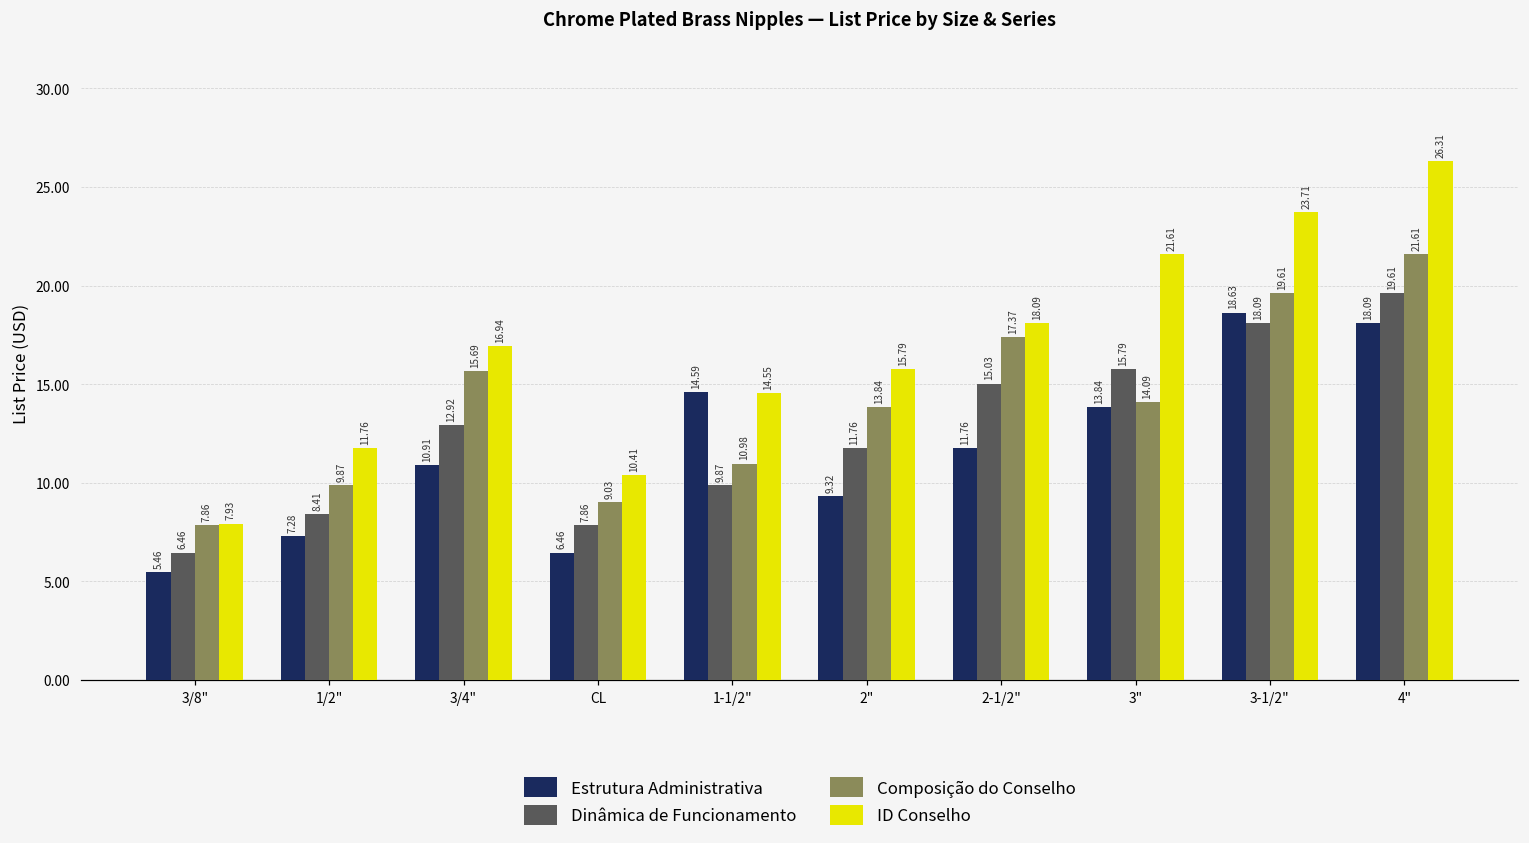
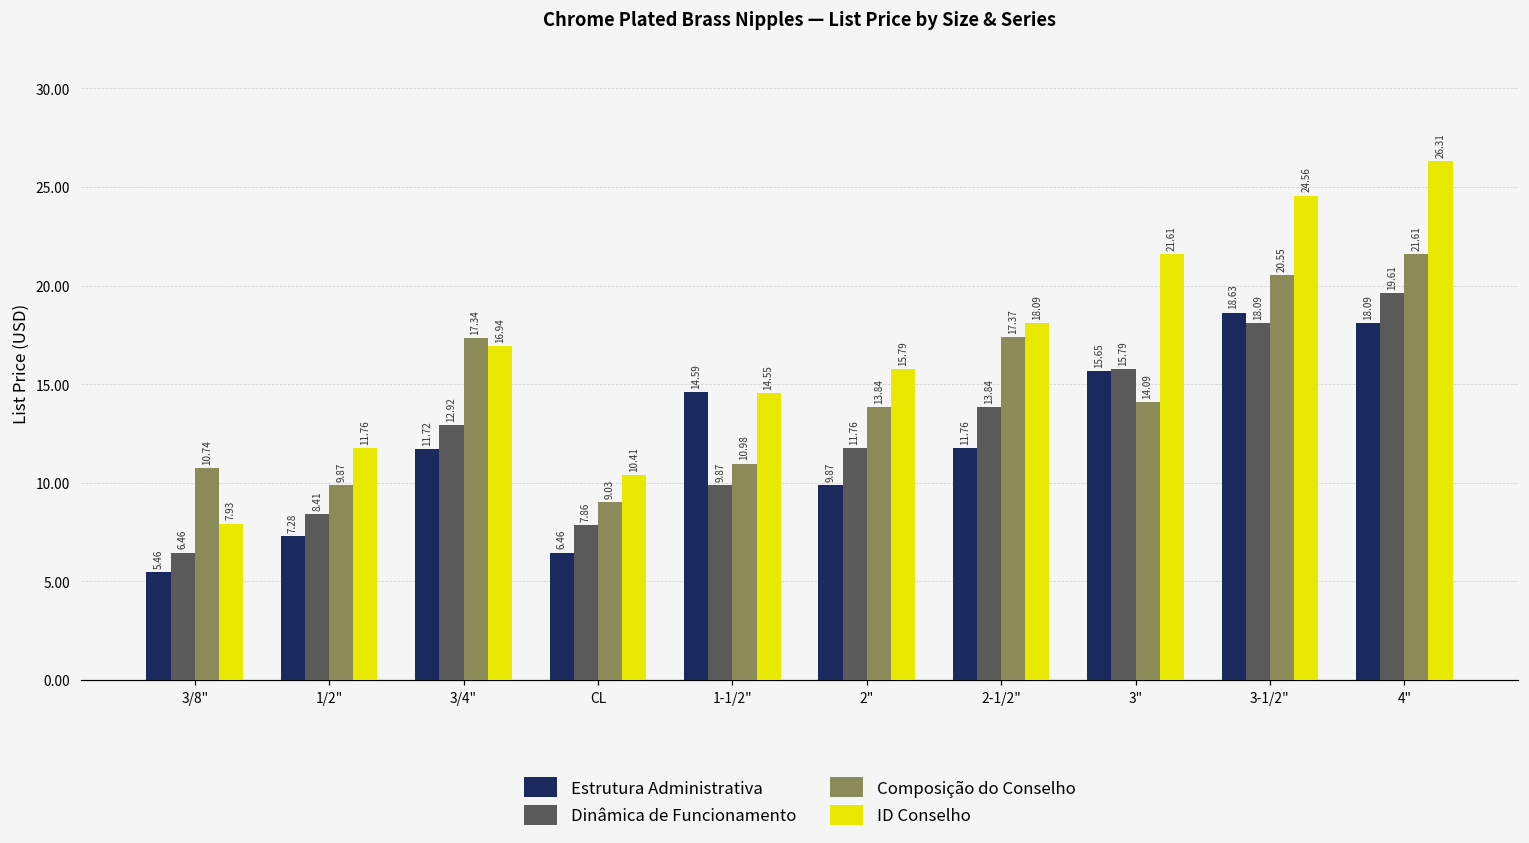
Composição do Conselho, 3/8": 7.86 -> 10.74
Estrutura Administrativa, 3/4": 10.91 -> 11.72
Composição do Conselho, 3/4": 15.69 -> 17.34
Estrutura Administrativa, 2": 9.32 -> 9.87
Dinâmica de Funcionamento, 2-1/2": 15.03 -> 13.84
Estrutura Administrativa, 3": 13.84 -> 15.65
Composição do Conselho, 3-1/2": 19.61 -> 20.55
ID Conselho, 3-1/2": 23.71 -> 24.56
